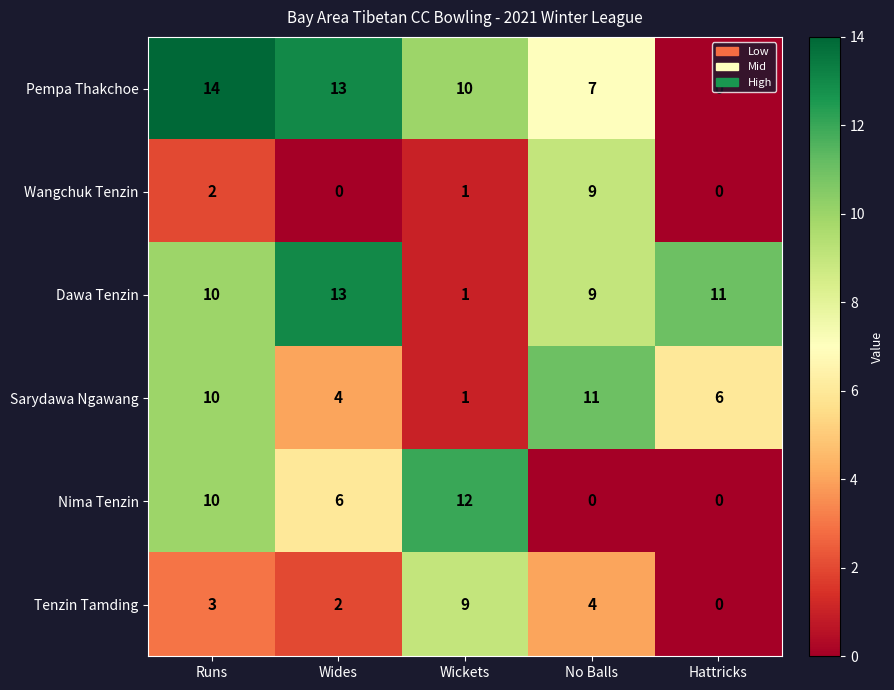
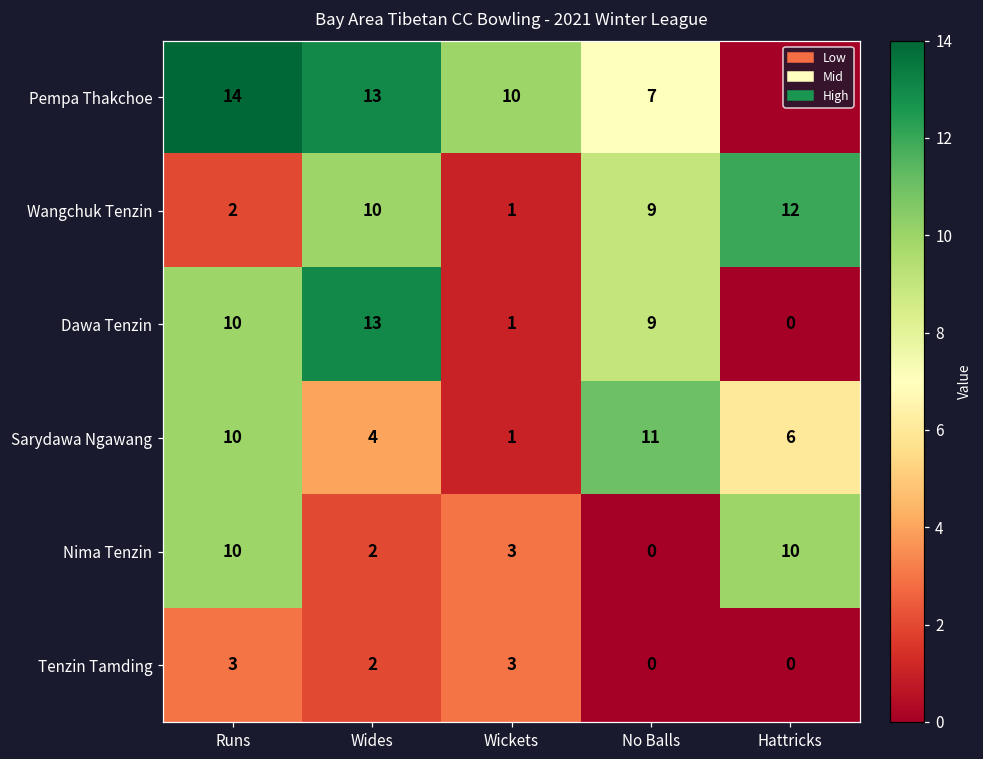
Wangchuk Tenzin, Wides: 0 -> 10
Wangchuk Tenzin, Hattricks: 0 -> 12
Dawa Tenzin, Hattricks: 11 -> 0
Nima Tenzin, Wides: 6 -> 2
Nima Tenzin, Wickets: 12 -> 3
Nima Tenzin, Hattricks: 0 -> 10
Tenzin Tamding, Wickets: 9 -> 3
Tenzin Tamding, No Balls: 4 -> 0
